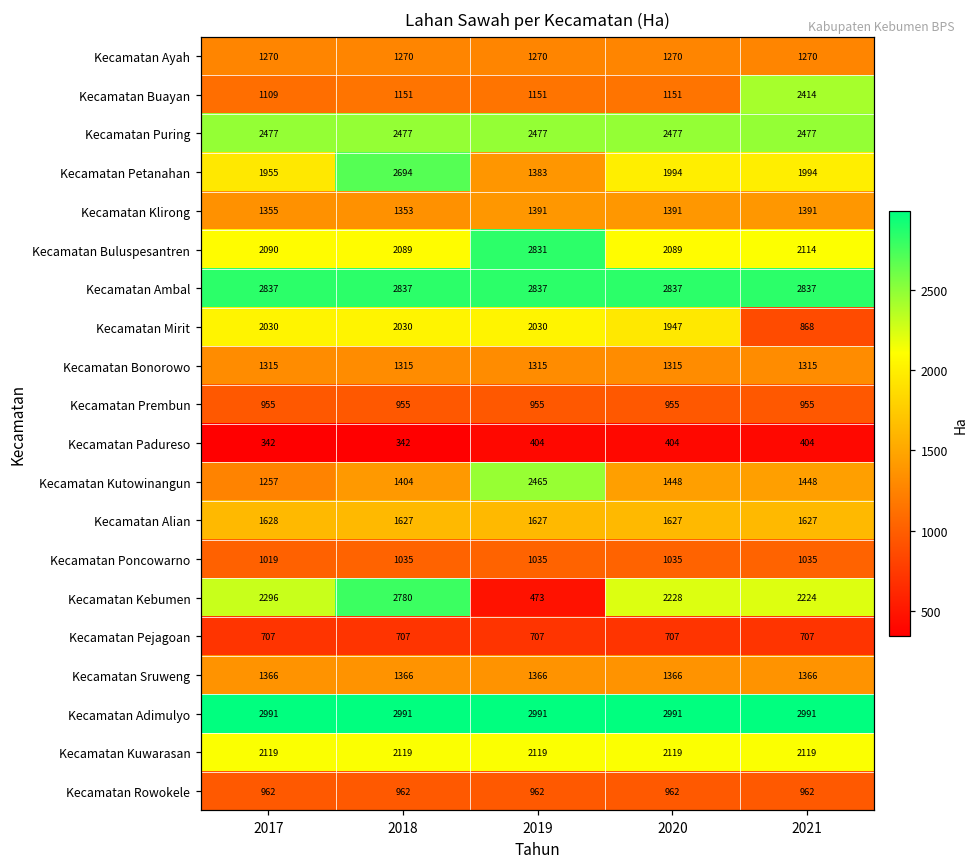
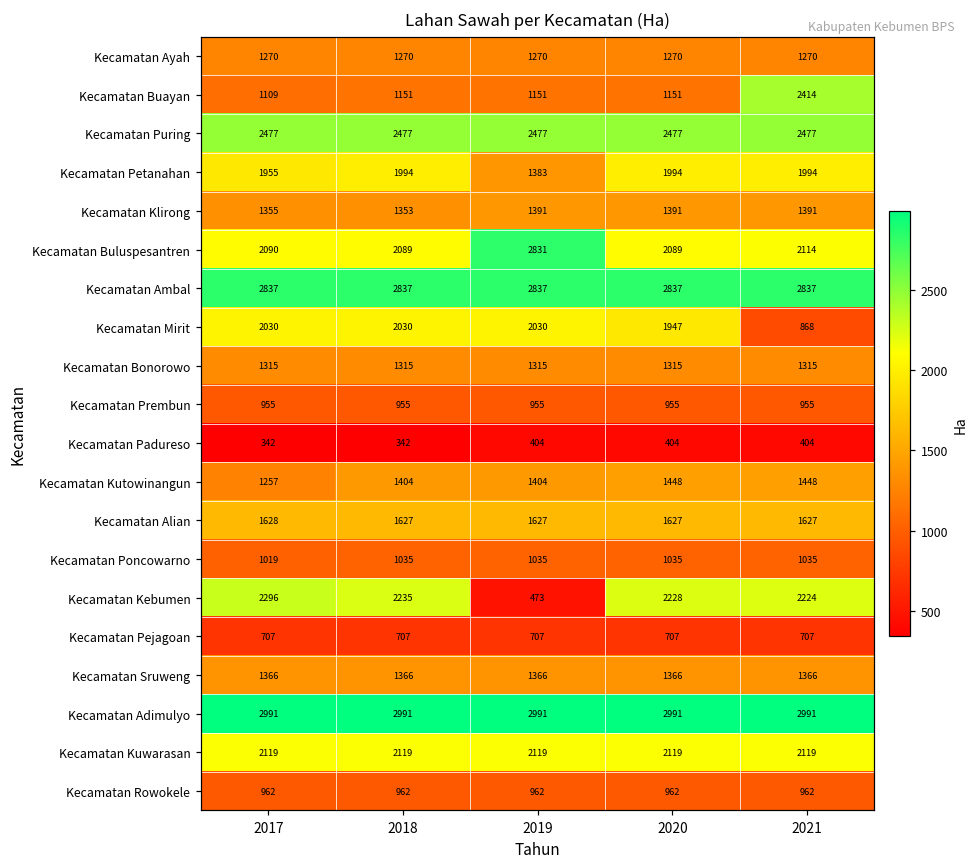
Kecamatan Petanahan, 2018: 2694 -> 1994
Kecamatan Kutowinangun, 2019: 2465 -> 1404
Kecamatan Kebumen, 2018: 2780 -> 2235
